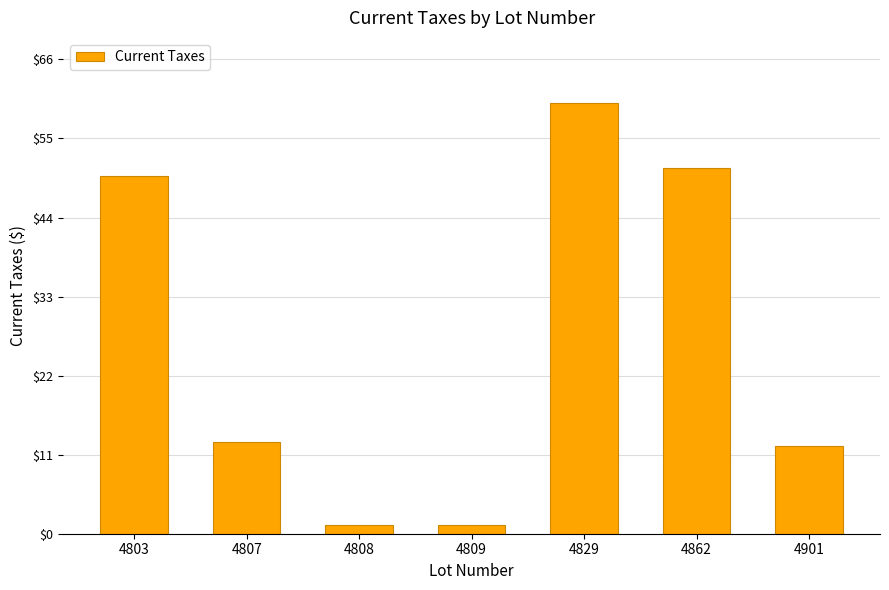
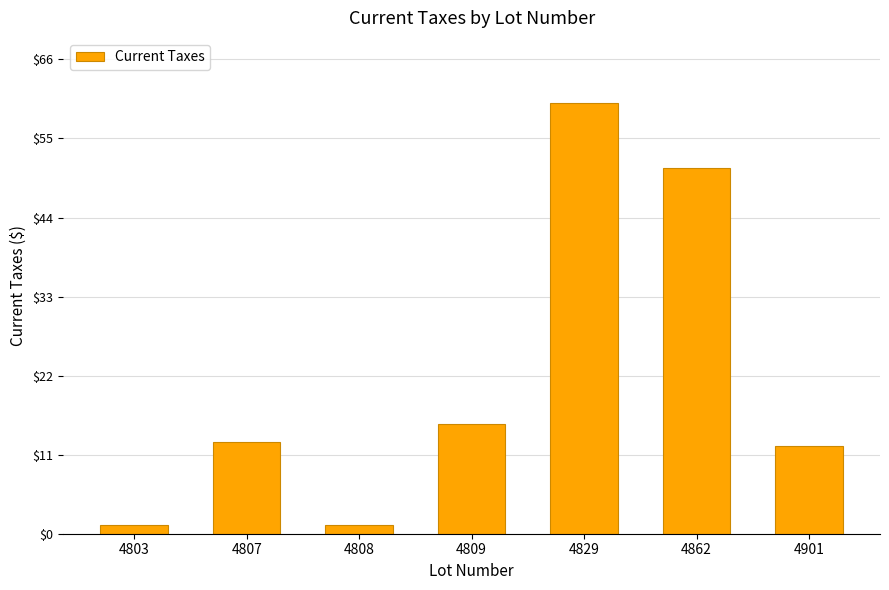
4803: $50 -> $1
4809: $1 -> $15
